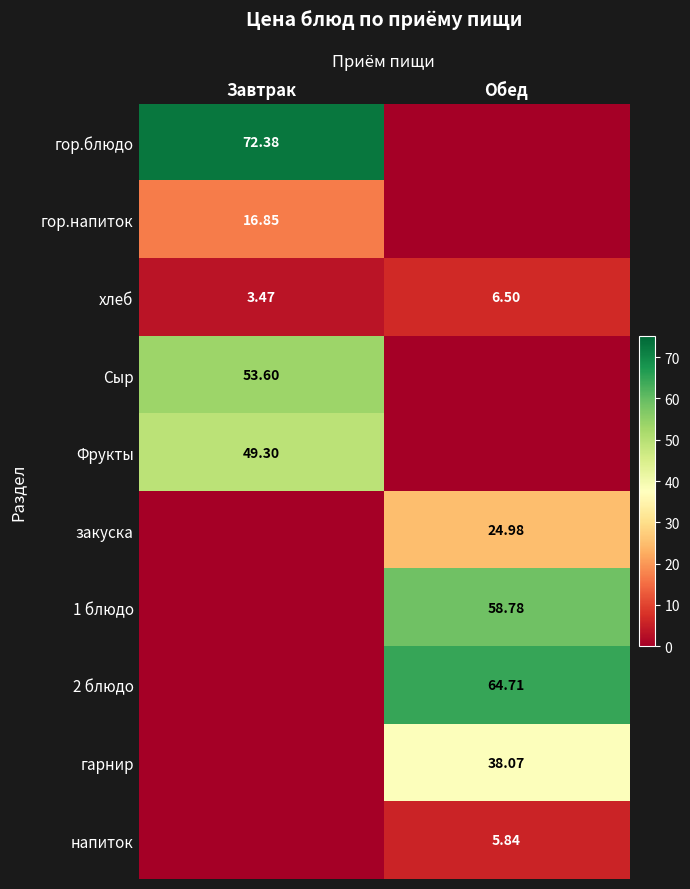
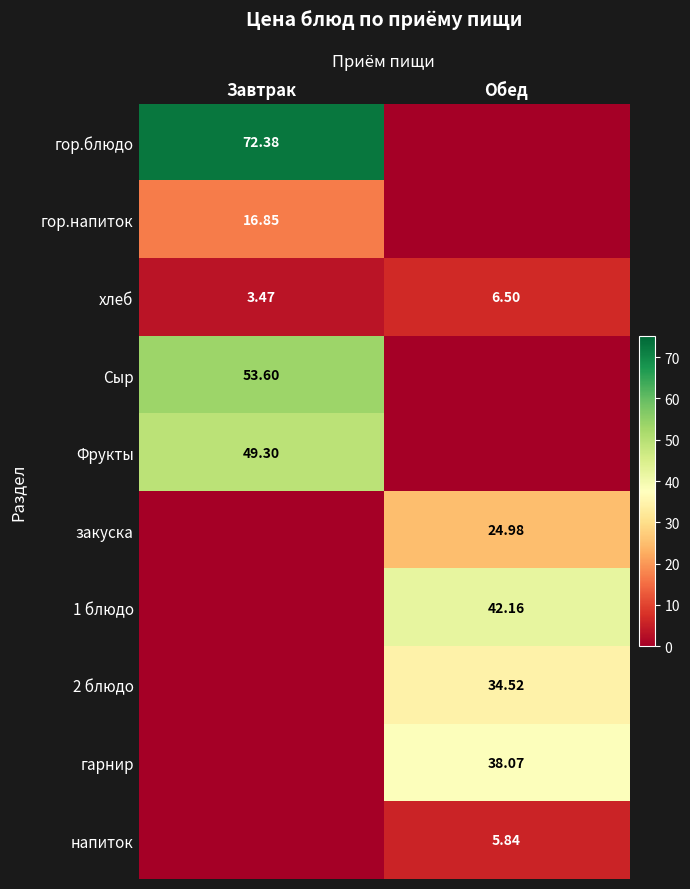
1 блюдо, Обед: 58.78 -> 42.16
2 блюдо, Обед: 64.71 -> 34.52
